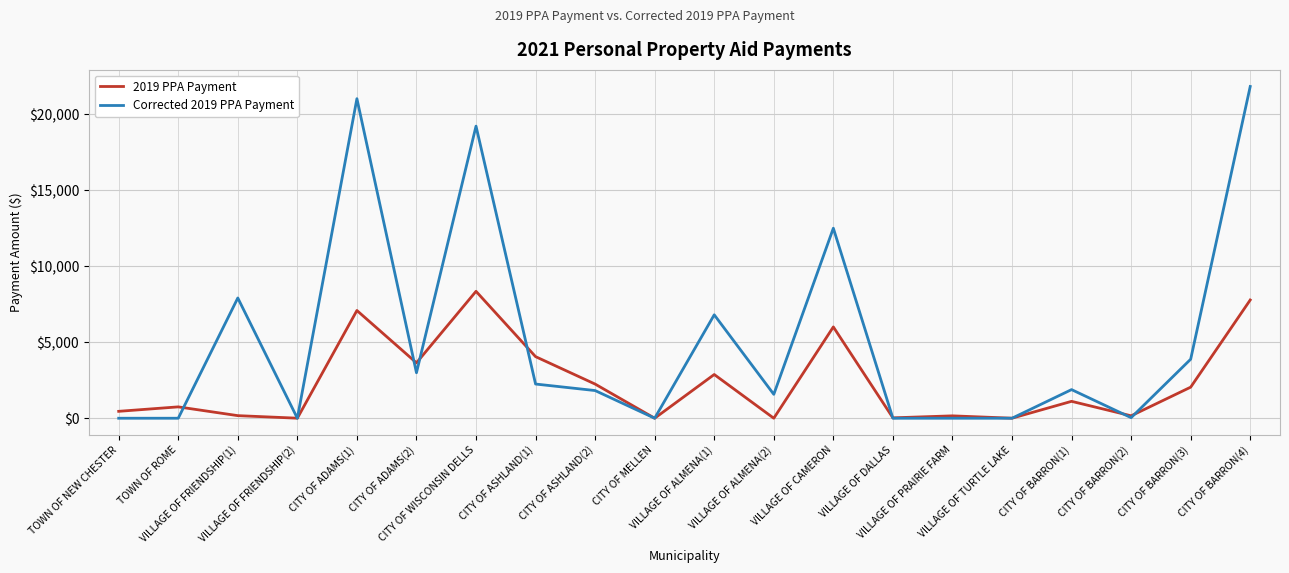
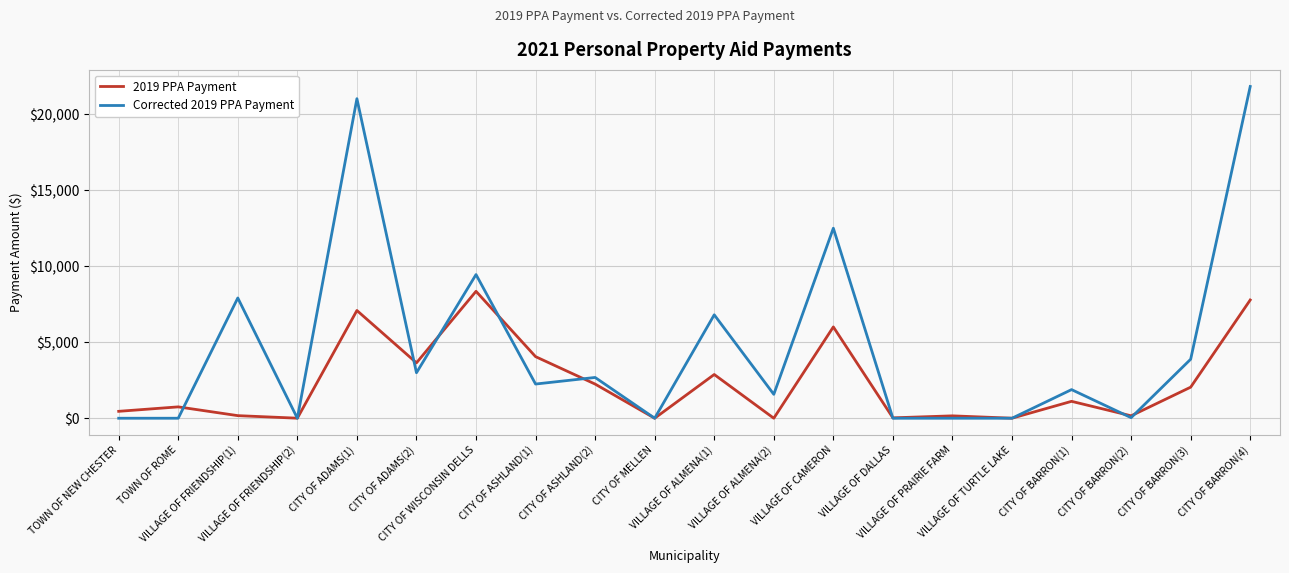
Corrected 2019 PPA Payment, CITY OF WISCONSIN DELLS: $19,200 -> $9,500
Corrected 2019 PPA Payment, CITY OF ASHLAND(2): $1,800 -> $2,700
